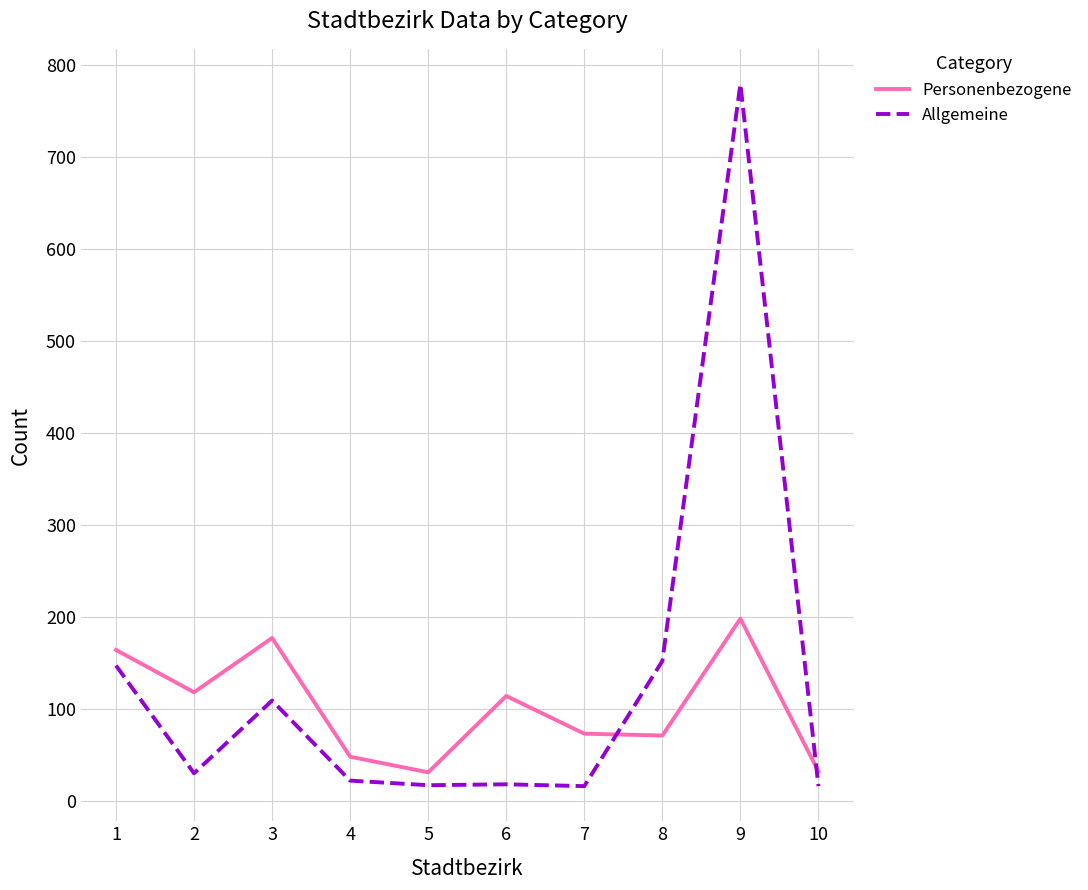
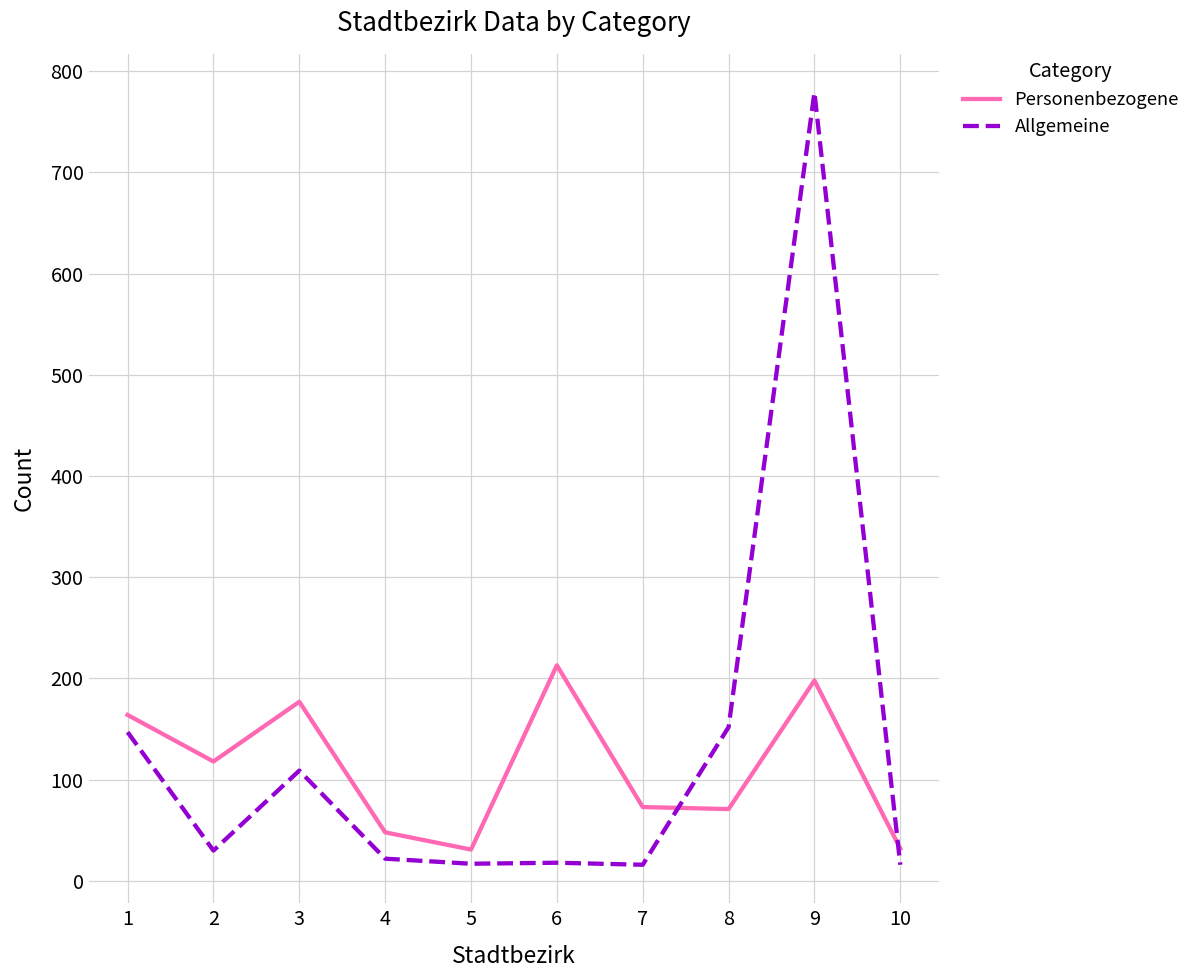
Personenbezogene, 6: 110 -> 210
